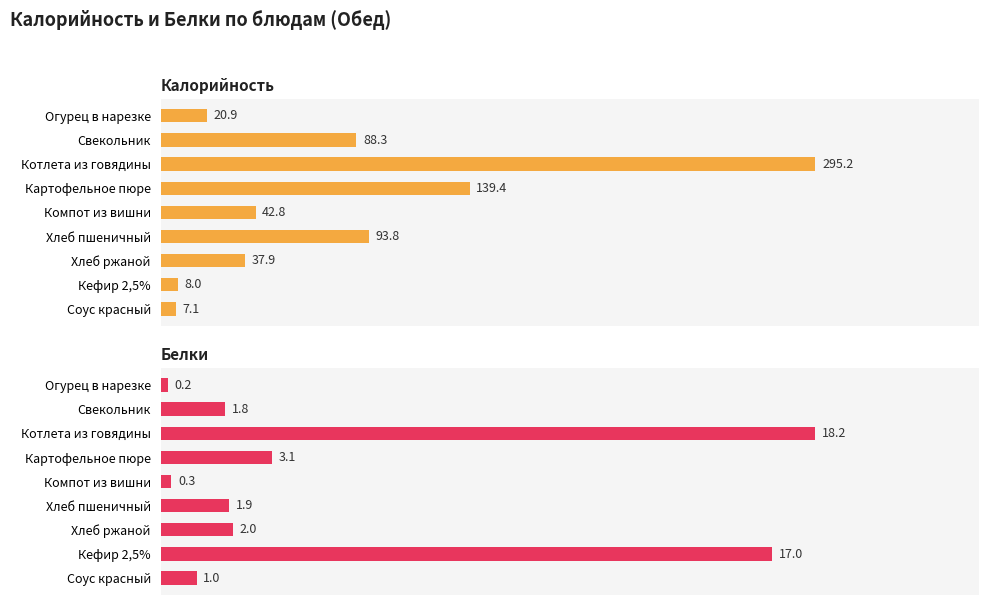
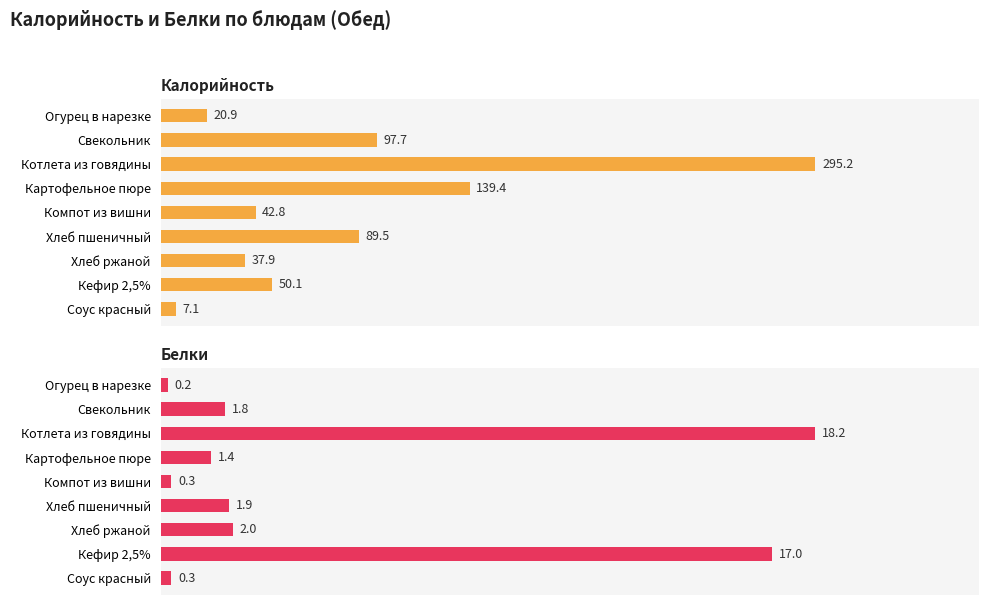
Калорийность, Свекольник: 88.3 -> 97.7
Калорийность, Хлеб пшеничный: 93.8 -> 89.5
Калорийность, Кефир 2,5%: 8.0 -> 50.1
Белки, Картофельное пюре: 3.1 -> 1.4
Белки, Соус красный: 1.0 -> 0.3
